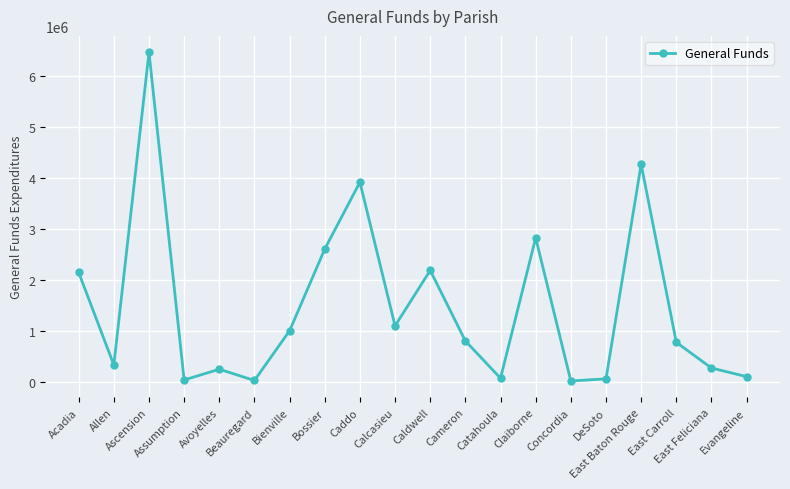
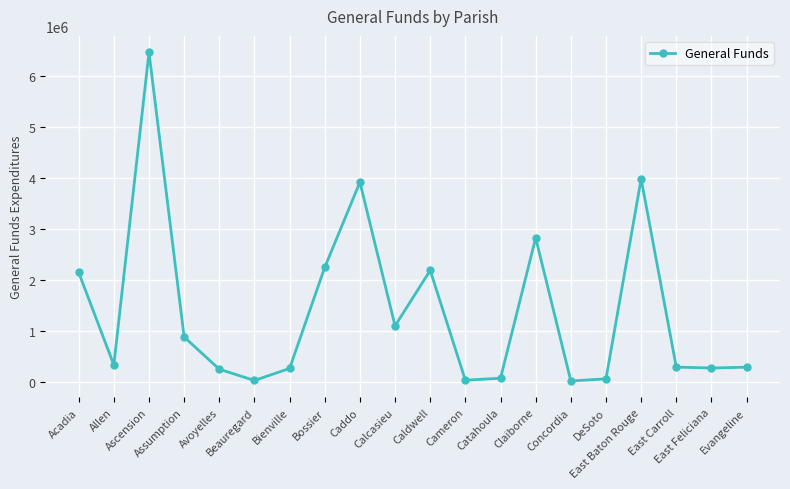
Assumption: 0 -> 900000
Bienville: 1000000 -> 300000
Bossier: 2600000 -> 2200000
Cameron: 800000 -> 0
East Baton Rouge: 4300000 -> 4000000
East Carroll: 800000 -> 300000
Evangeline: 100000 -> 300000
